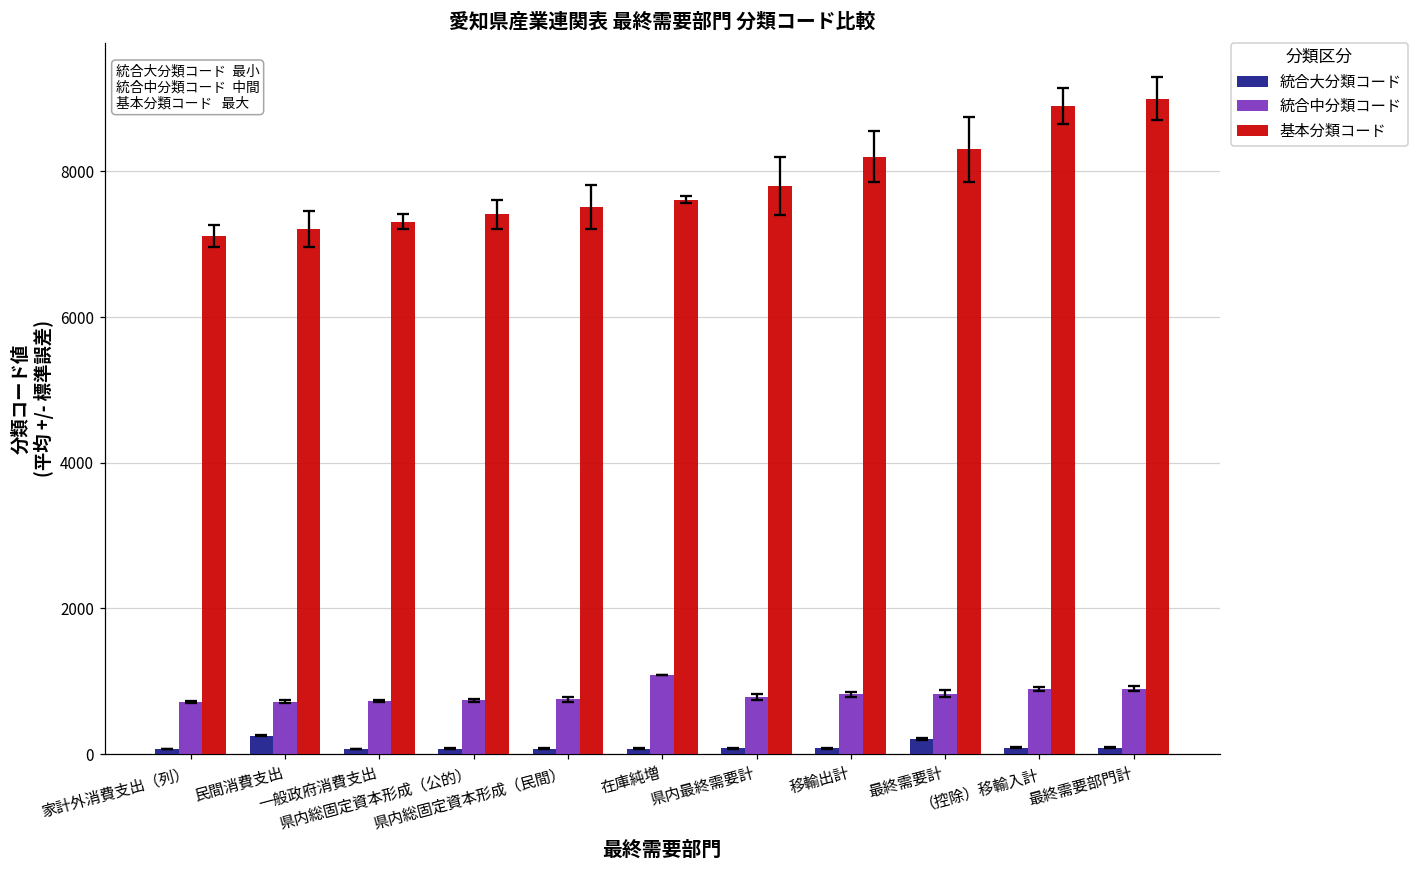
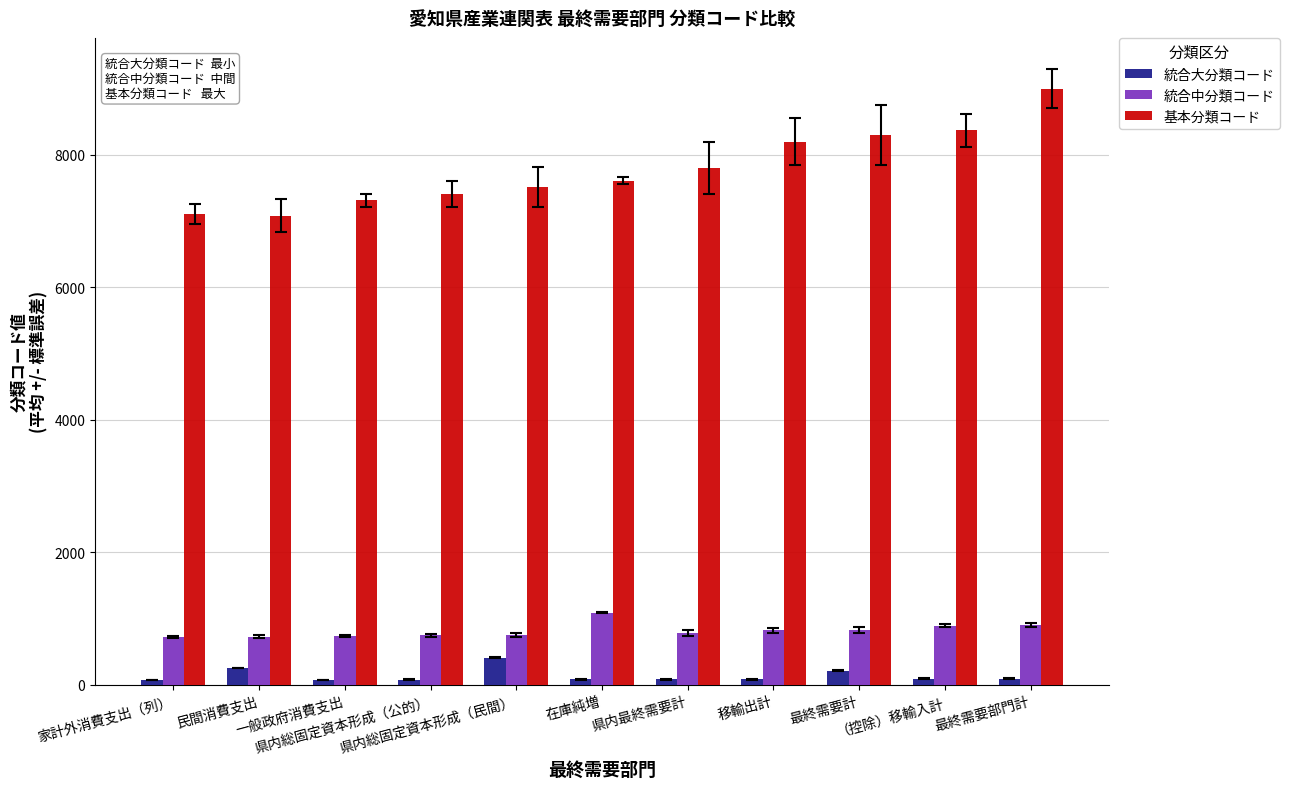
基本分類コード, 民間消費支出: 7200 -> 7100
統合大分類コード, 県内総固定資本形成（民間）: 100 -> 400
基本分類コード, （控除）移輸入計: 8900 -> 8400
